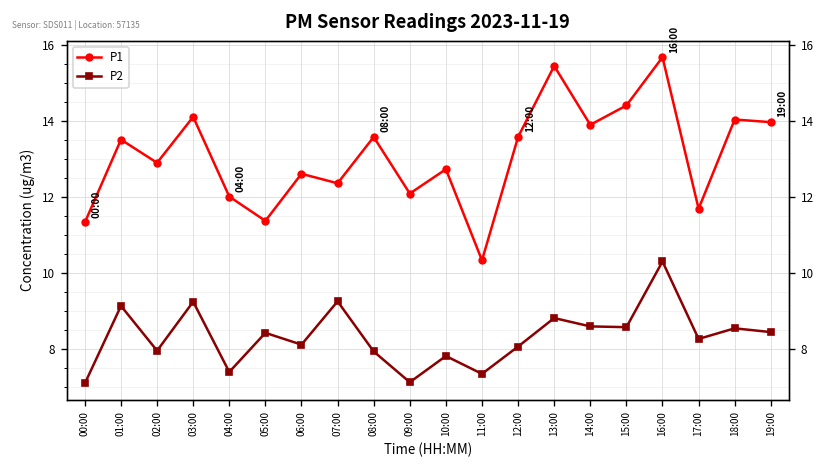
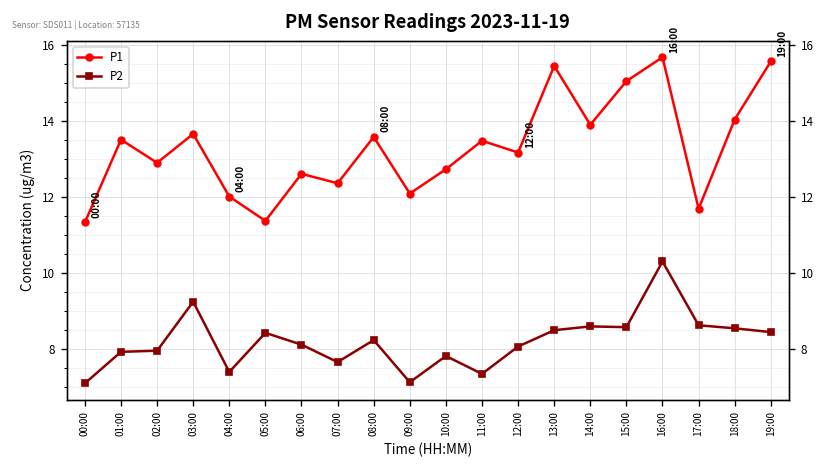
P2, 01:00: 9.1 -> 7.9
P1, 03:00: 14.1 -> 13.7
P2, 07:00: 9.3 -> 7.7
P2, 08:00: 7.9 -> 8.2
P1, 11:00: 10.3 -> 13.5
P1, 12:00: 13.6 -> 13.2
P2, 13:00: 8.8 -> 8.5
P1, 15:00: 14.4 -> 15.1
P2, 17:00: 8.3 -> 8.6
P1, 19:00: 14.0 -> 15.6
